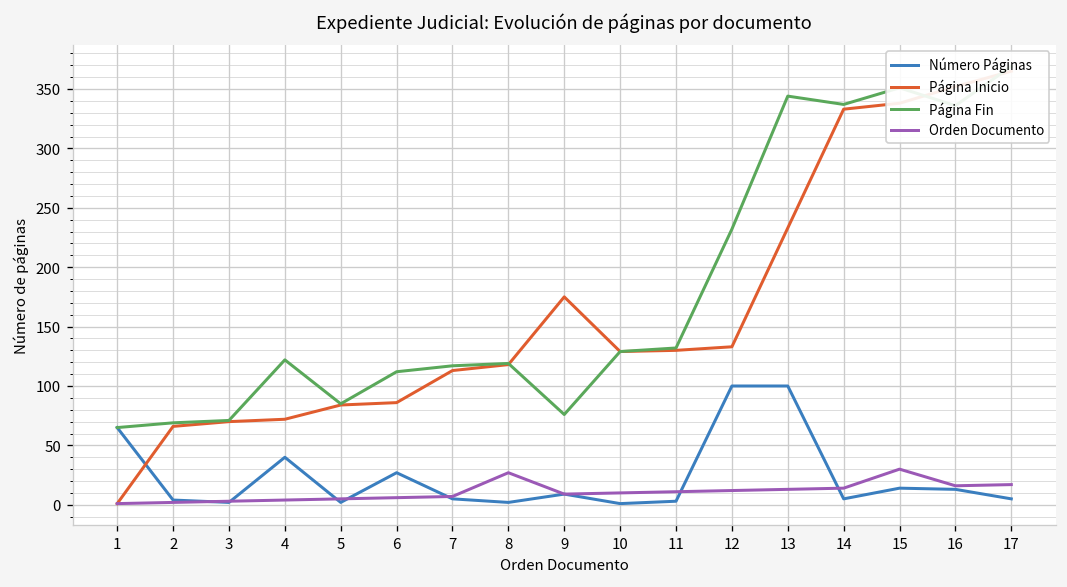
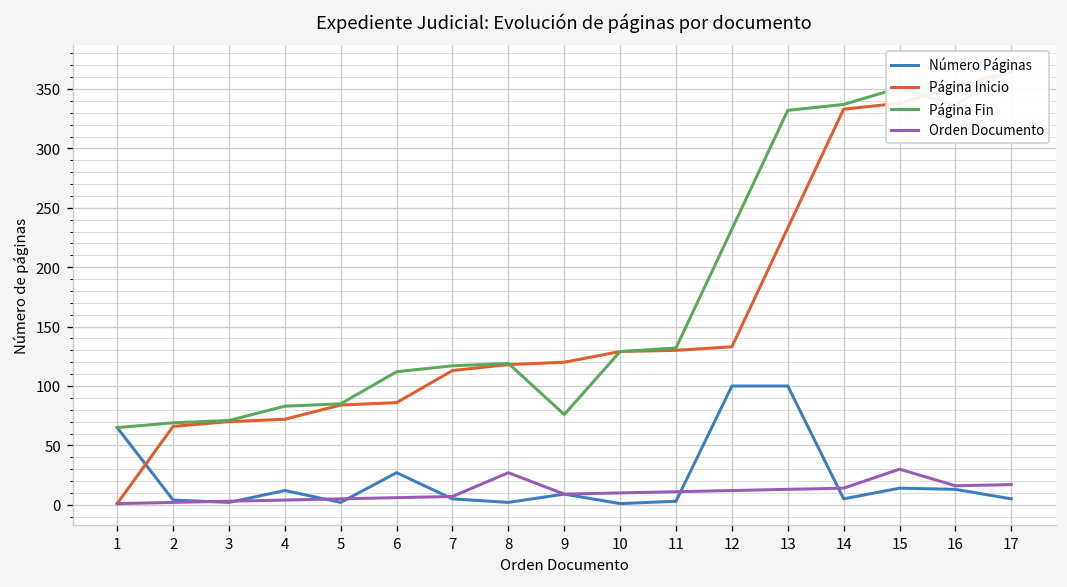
Número Páginas, 4: 40 -> 10
Página Fin, 4: 120 -> 80
Página Inicio, 9: 180 -> 120
Página Fin, 13: 340 -> 330
